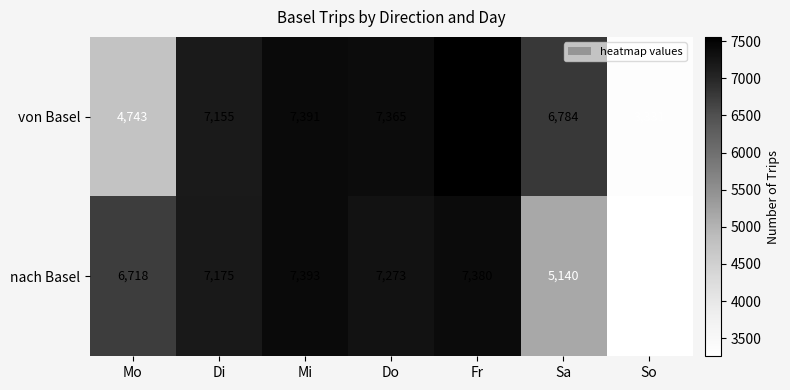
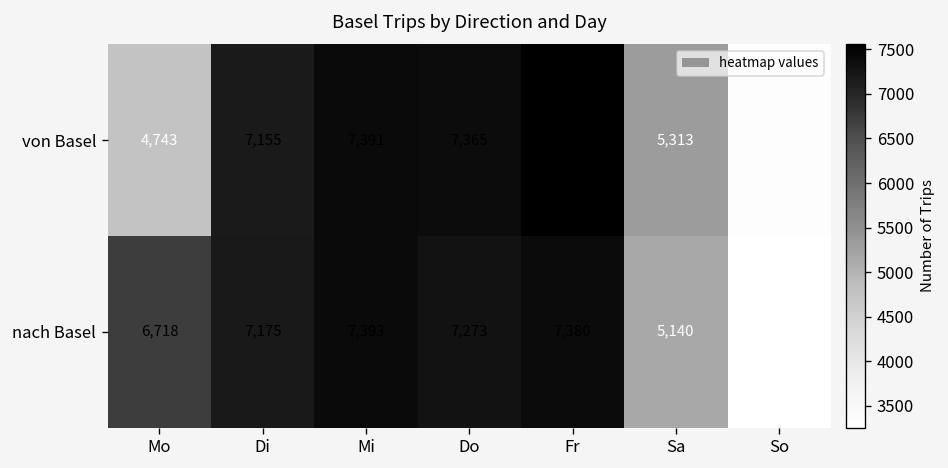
von Basel, Sa: 6,784 -> 5,313
